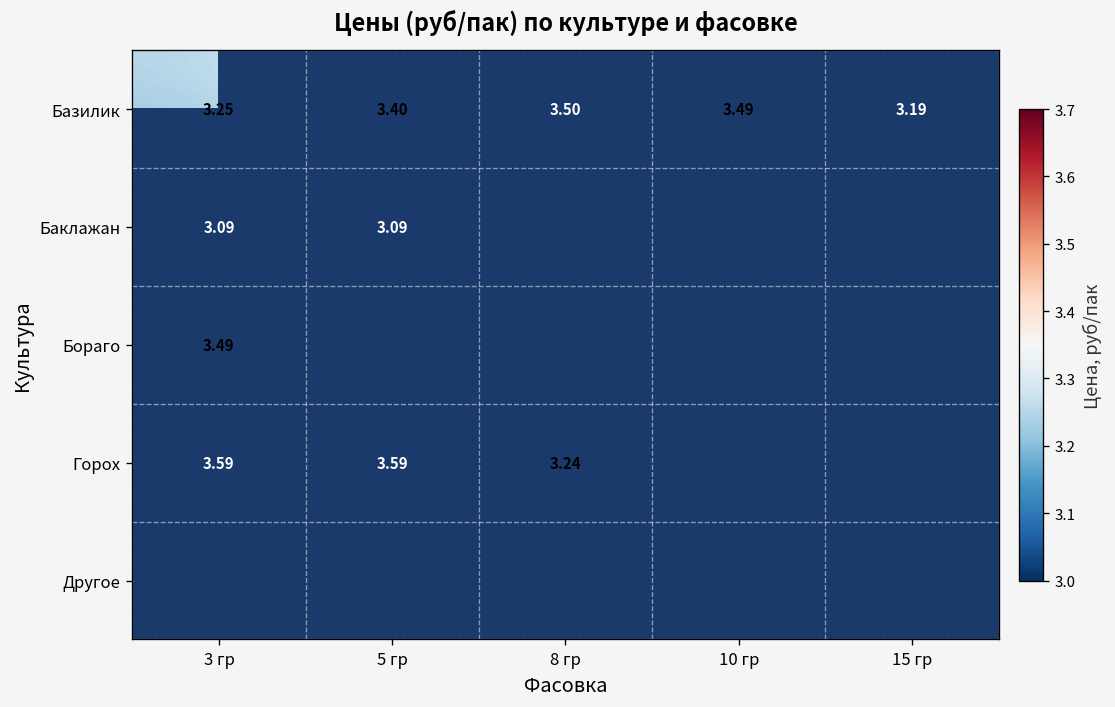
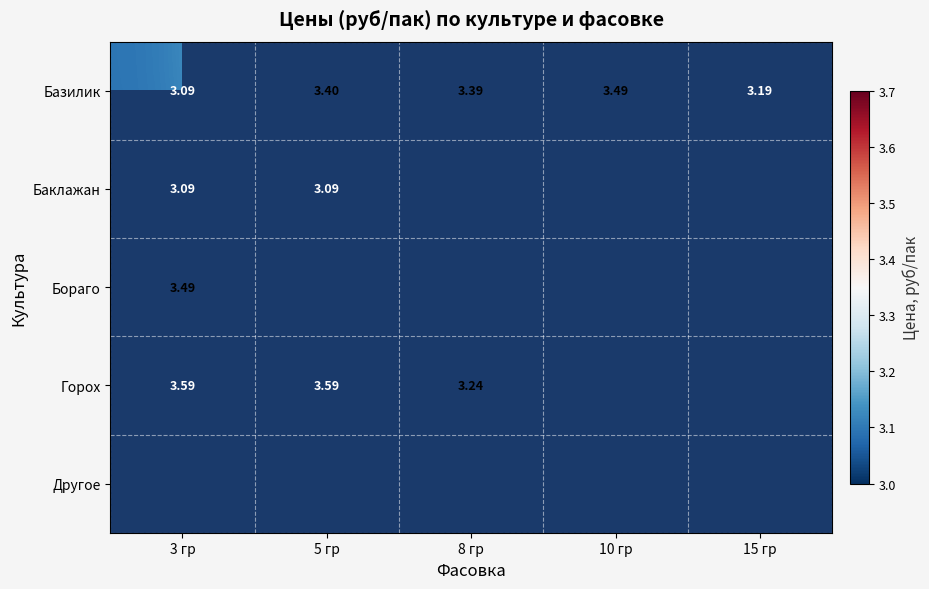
Базилик, 3 гр: 3.25 -> 3.09
Базилик, 8 гр: 3.50 -> 3.39
